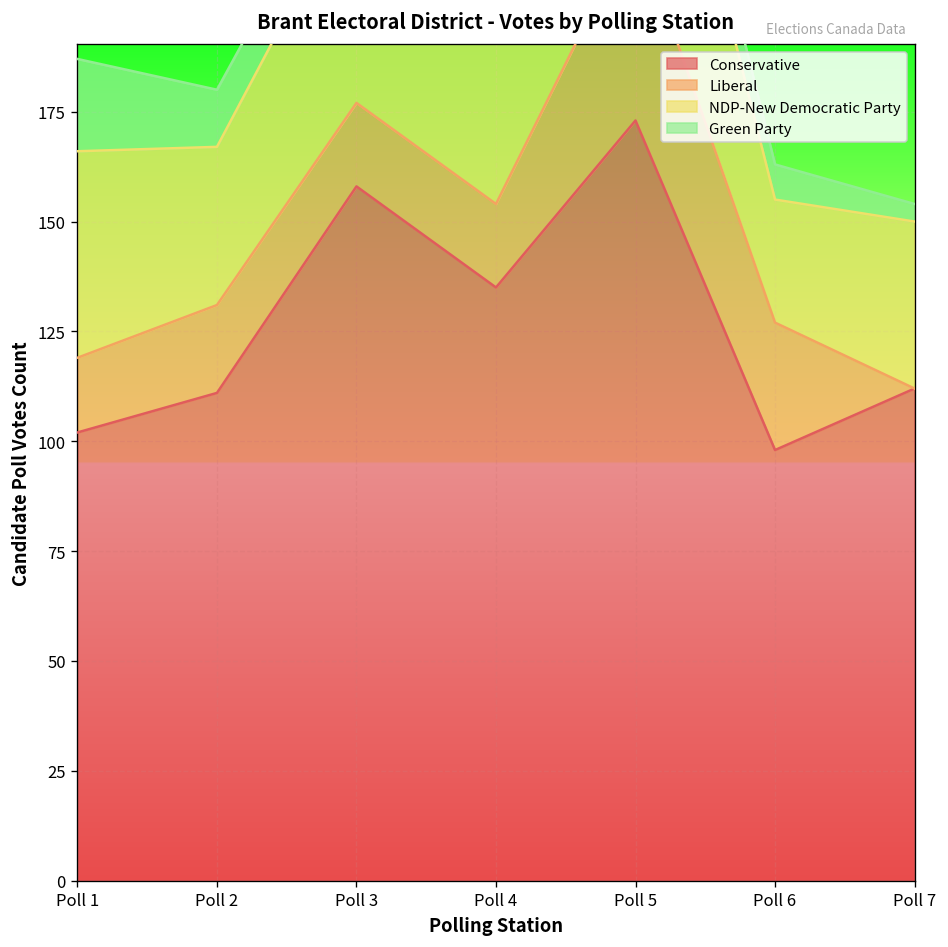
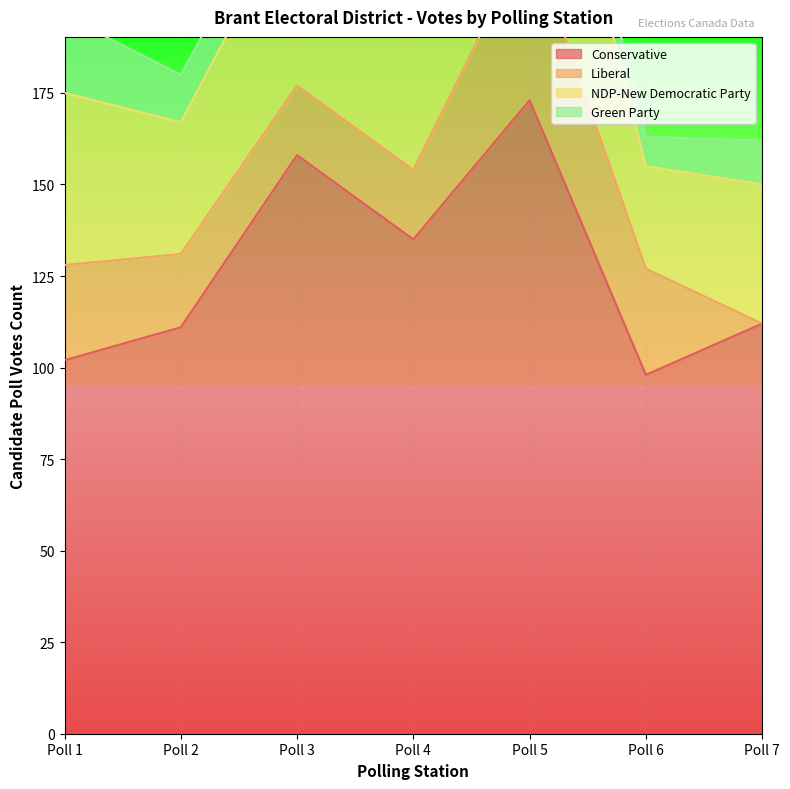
Liberal, Poll 1: 17 -> 26
Green Party, Poll 7: 4 -> 12
